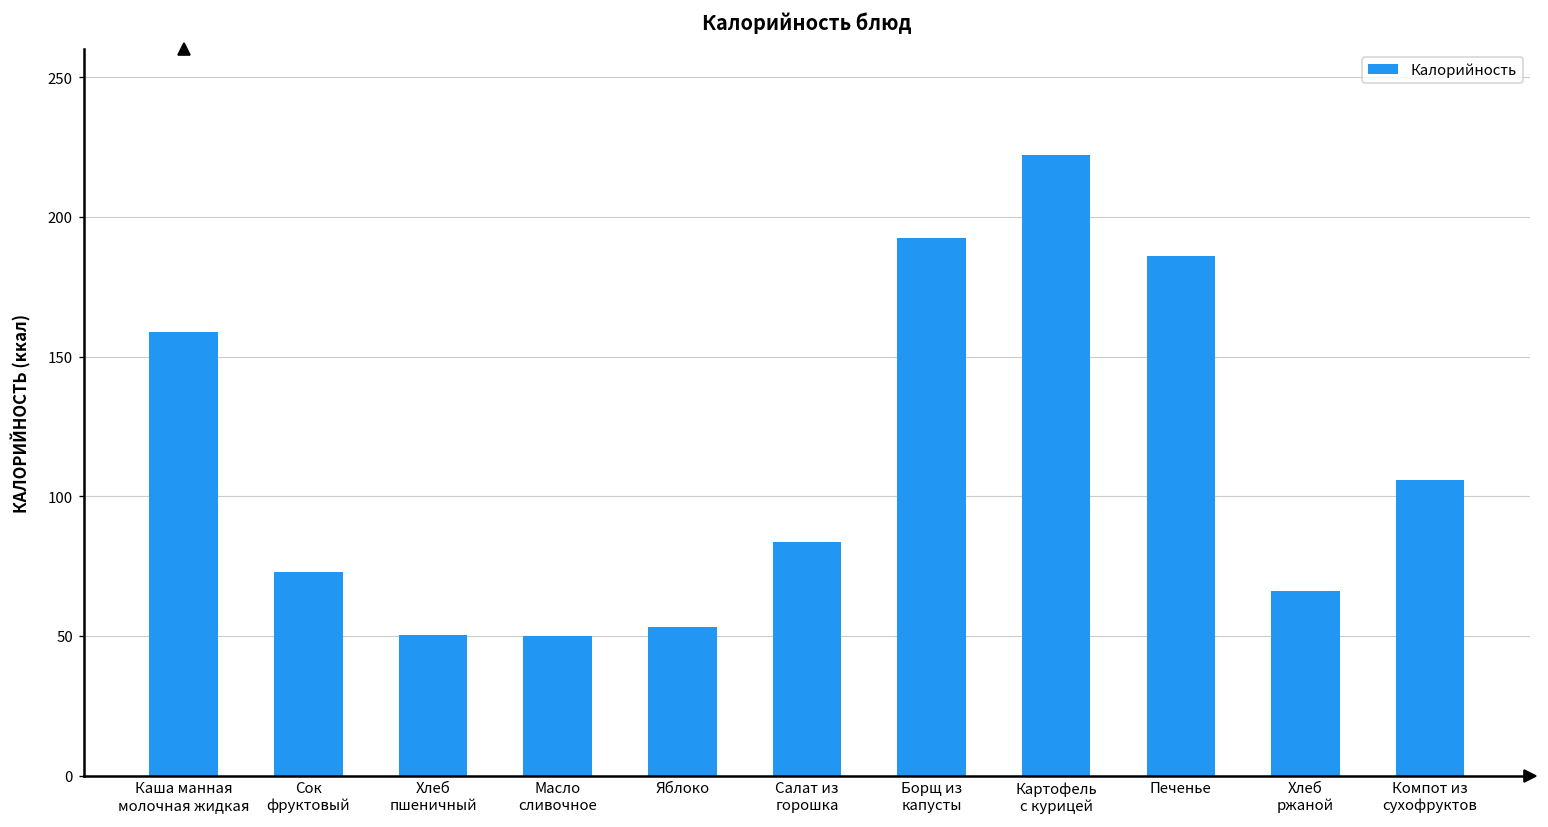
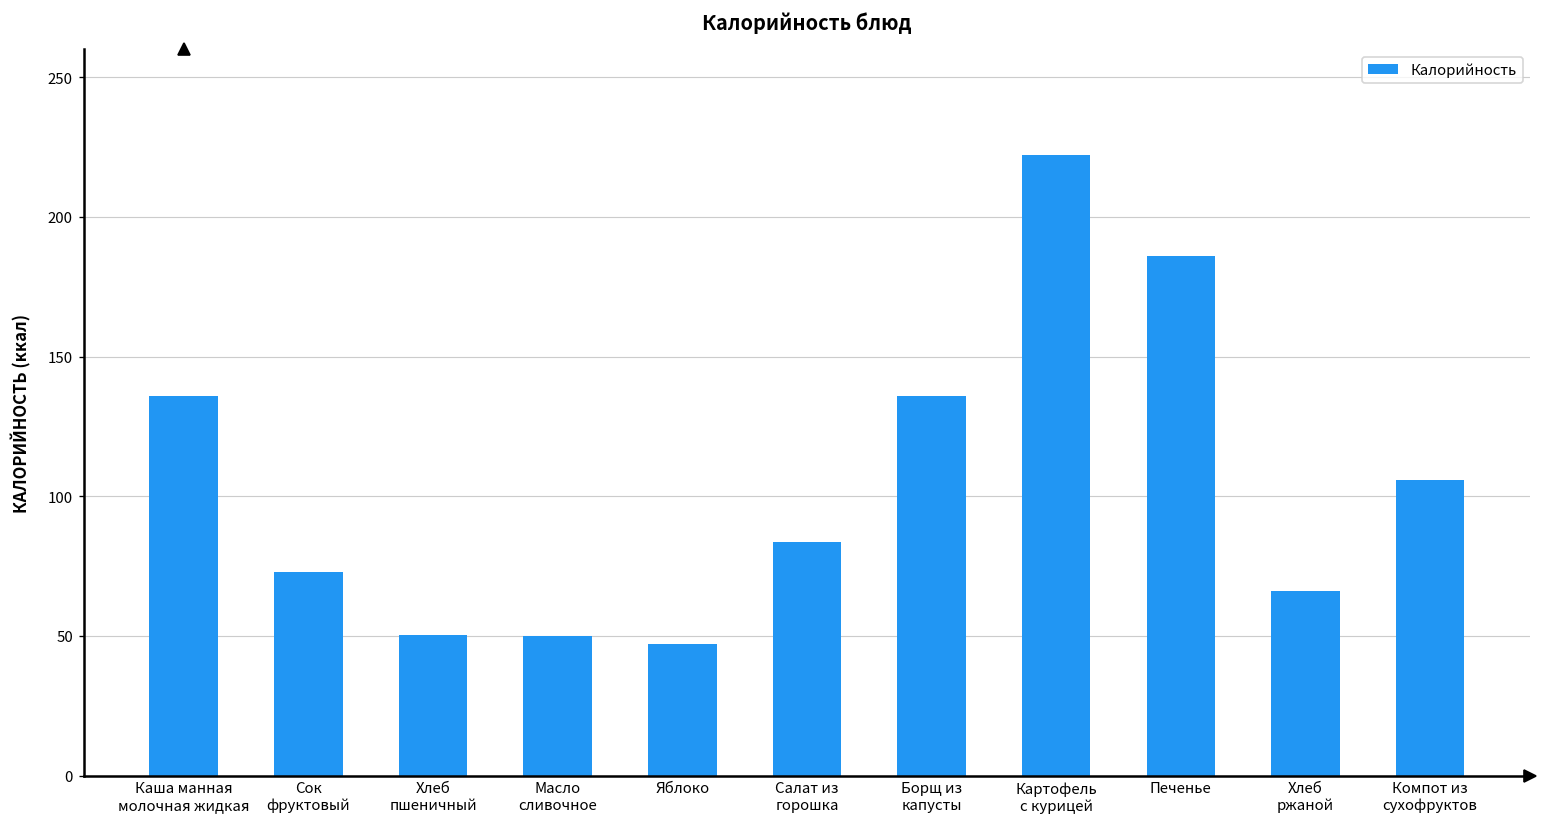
Каша манная молочная жидкая: 159 -> 136
Яблоко: 53 -> 47
Борщ из капусты: 193 -> 136
